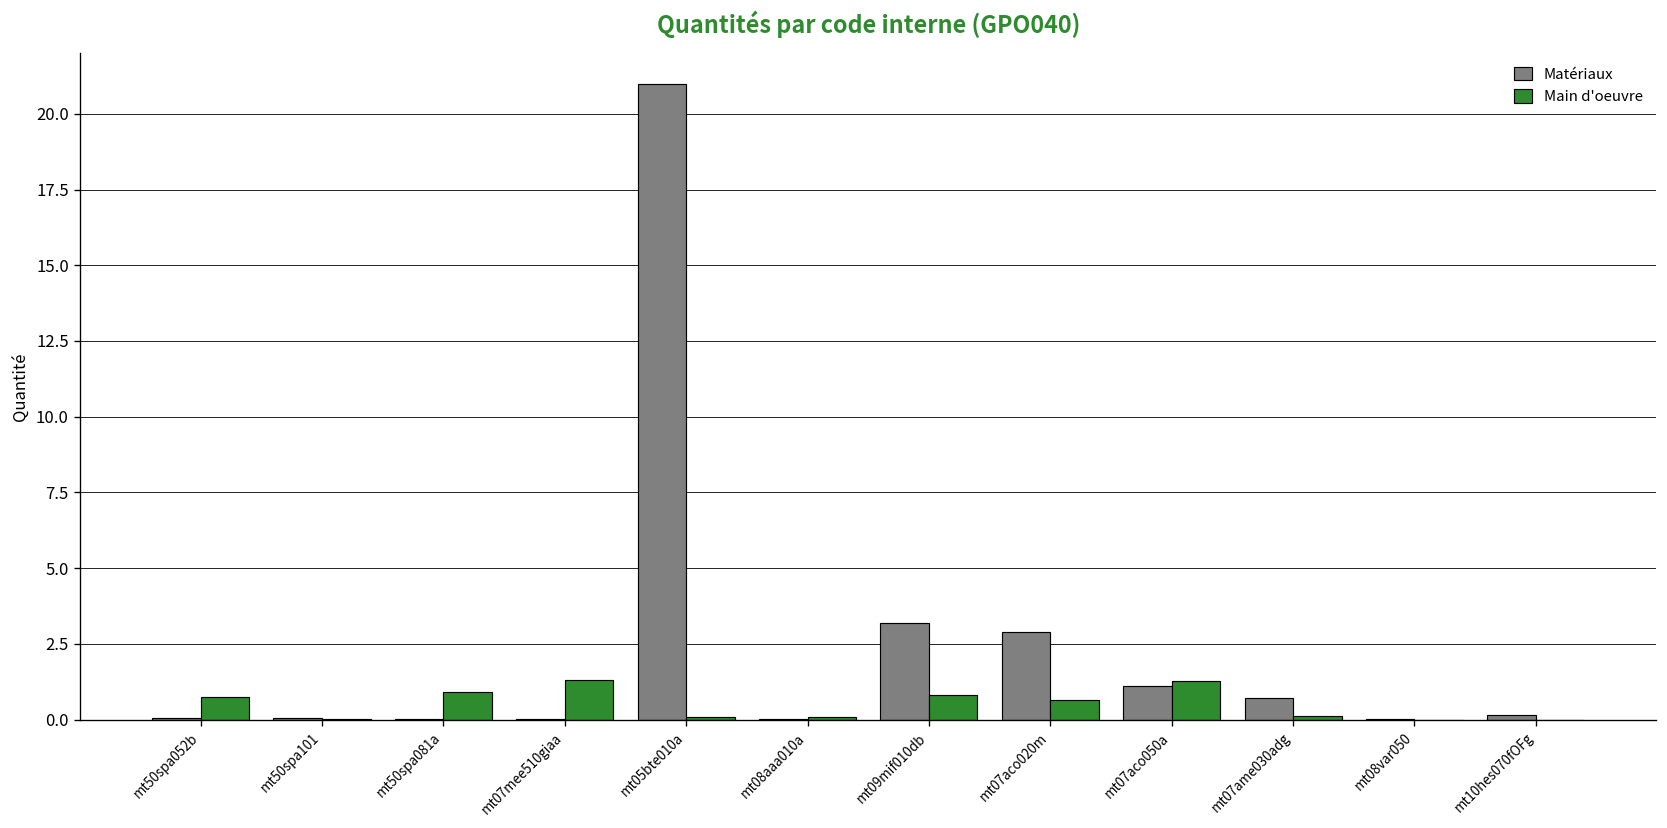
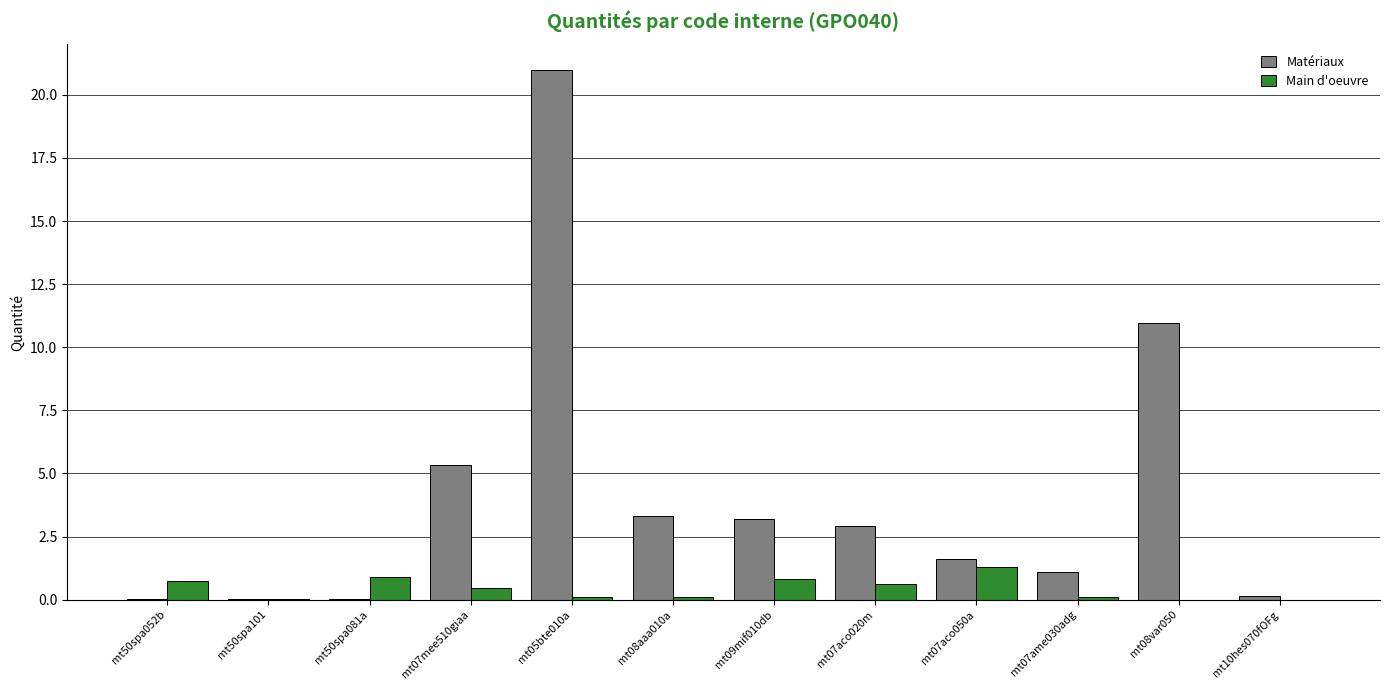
Matériaux, mt07mee510giaa: 0.0 -> 5.3
Main d'oeuvre, mt07mee510giaa: 1.3 -> 0.5
Matériaux, mt08aaa010a: 0.0 -> 3.3
Matériaux, mt07aco050a: 1.1 -> 1.6
Matériaux, mt07ame030adg: 0.7 -> 1.1
Matériaux, mt08var050: 0.0 -> 11.0
